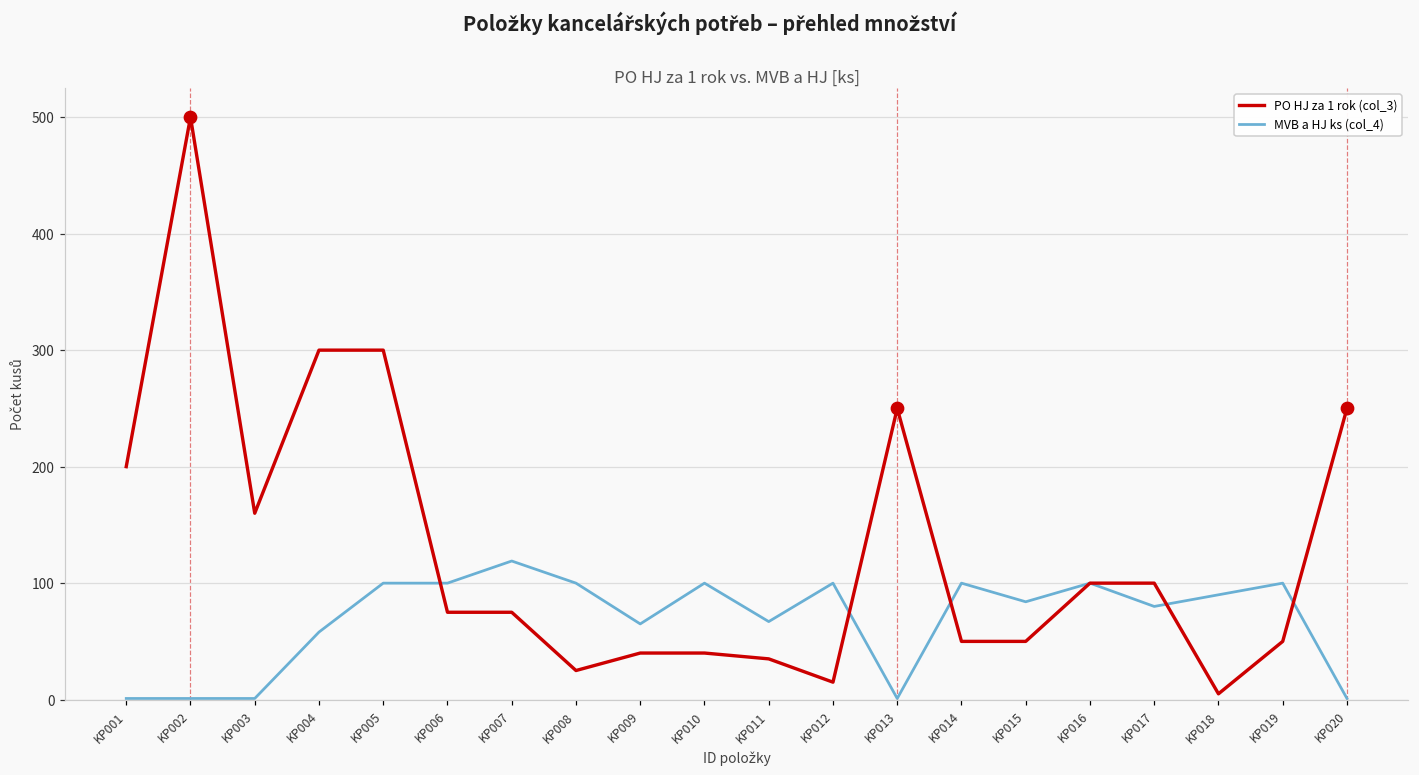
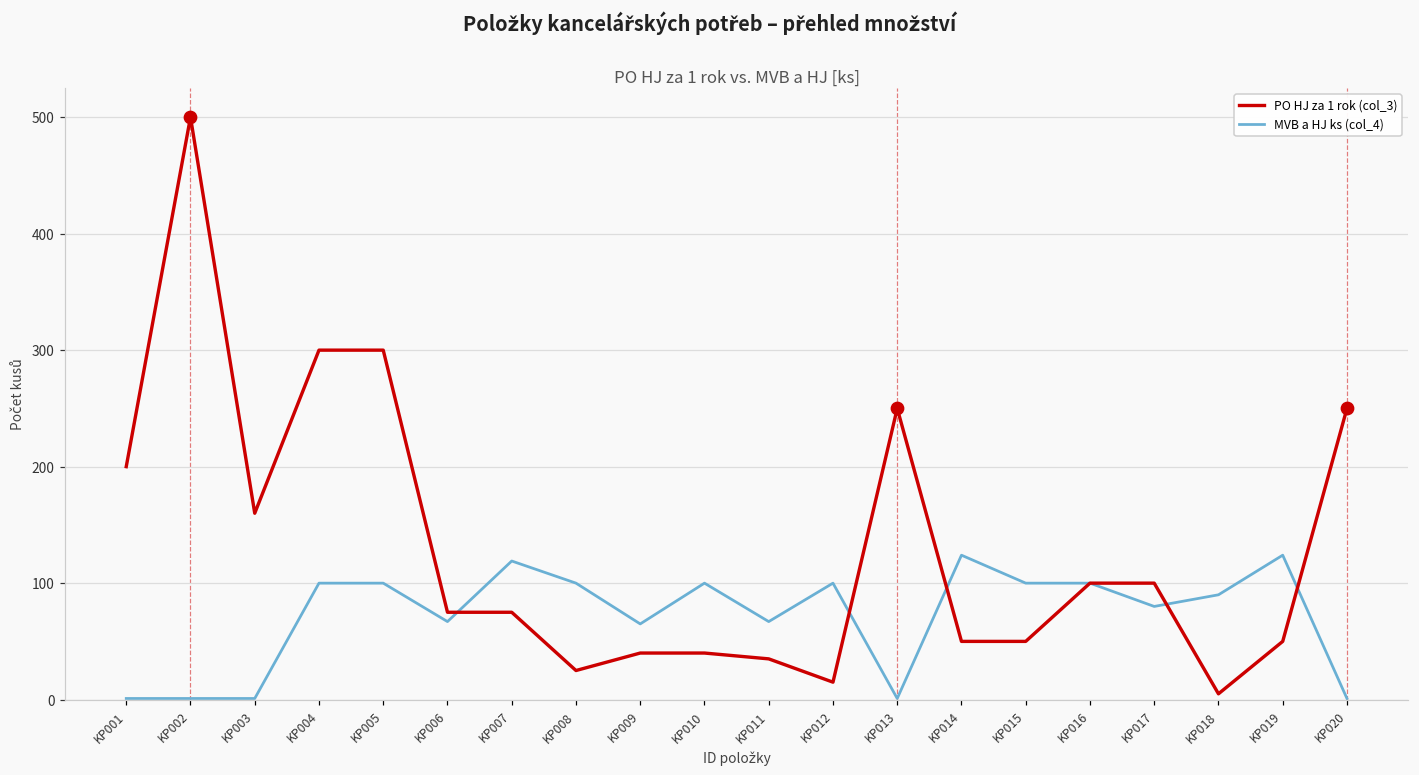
MVB a HJ ks (col_4), KP004: 58 -> 100
MVB a HJ ks (col_4), KP006: 100 -> 67
MVB a HJ ks (col_4), KP014: 100 -> 124
MVB a HJ ks (col_4), KP015: 84 -> 100
MVB a HJ ks (col_4), KP019: 100 -> 124
